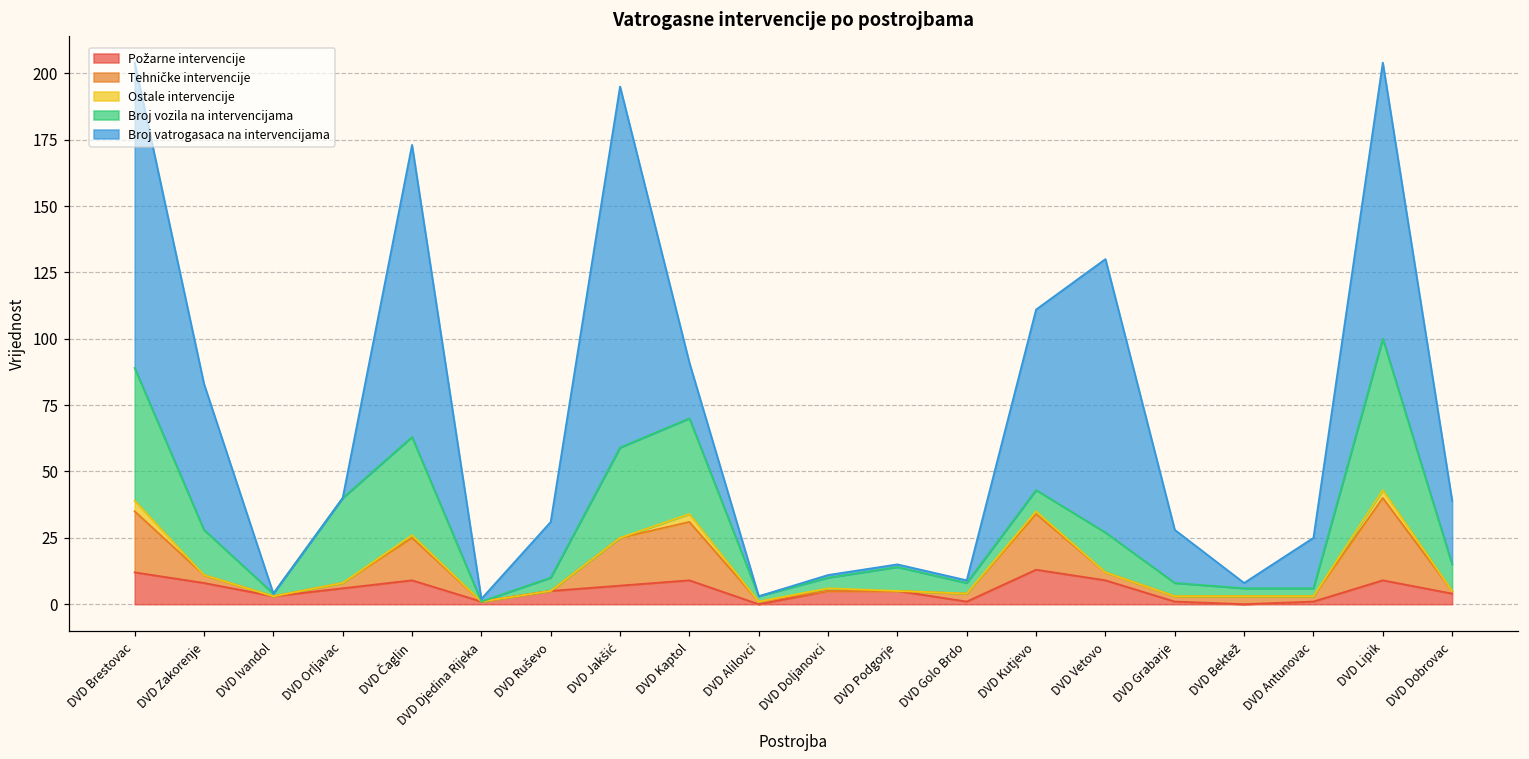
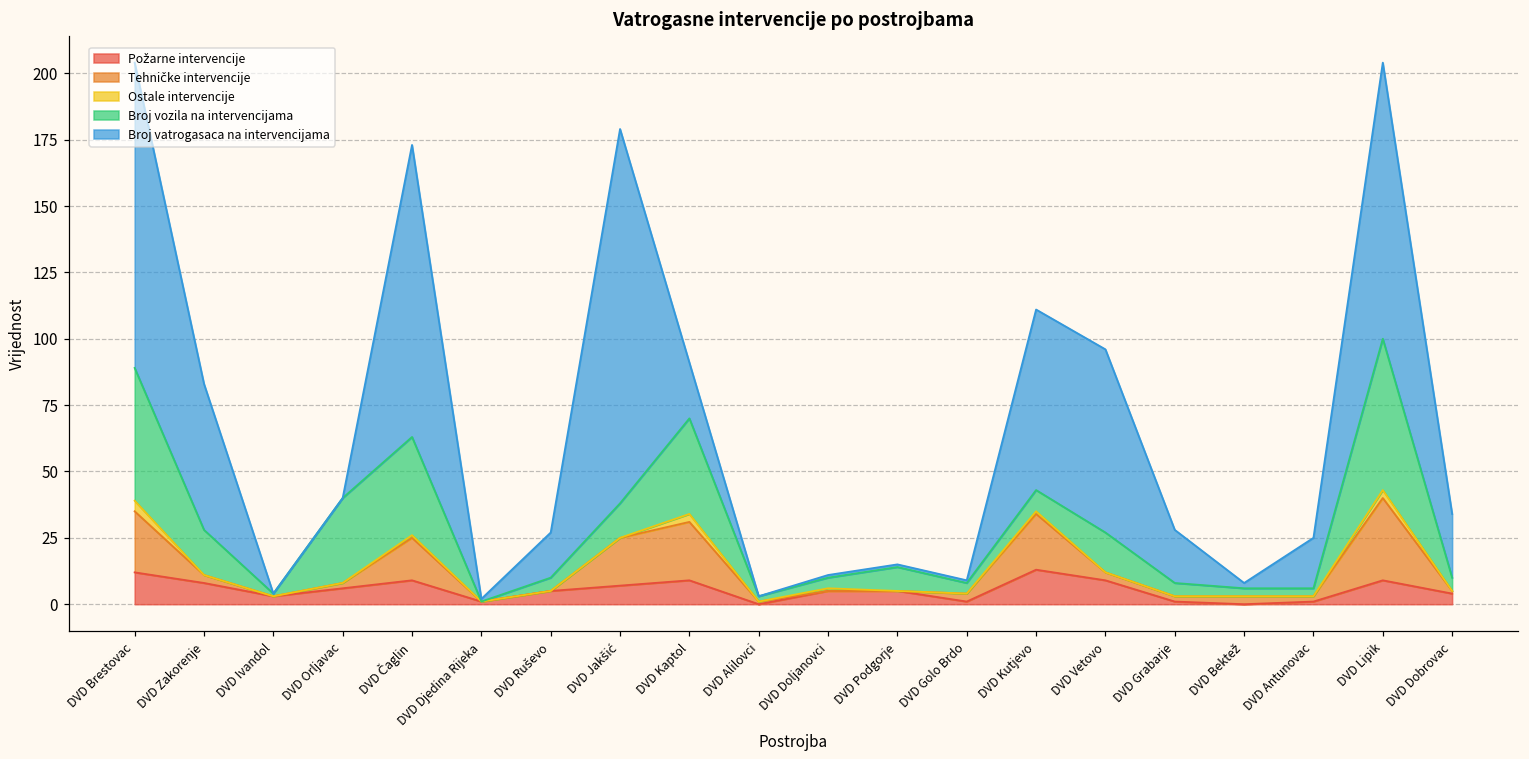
Broj vatrogasaca na intervencijama, DVD Ruševo: 21 -> 17
Broj vozila na intervencijama, DVD Jakšić: 34 -> 13
Broj vatrogasaca na intervencijama, DVD Jakšić: 136 -> 141
Broj vatrogasaca na intervencijama, DVD Vetovo: 103 -> 69
Broj vozila na intervencijama, DVD Dobrovac: 10 -> 5
